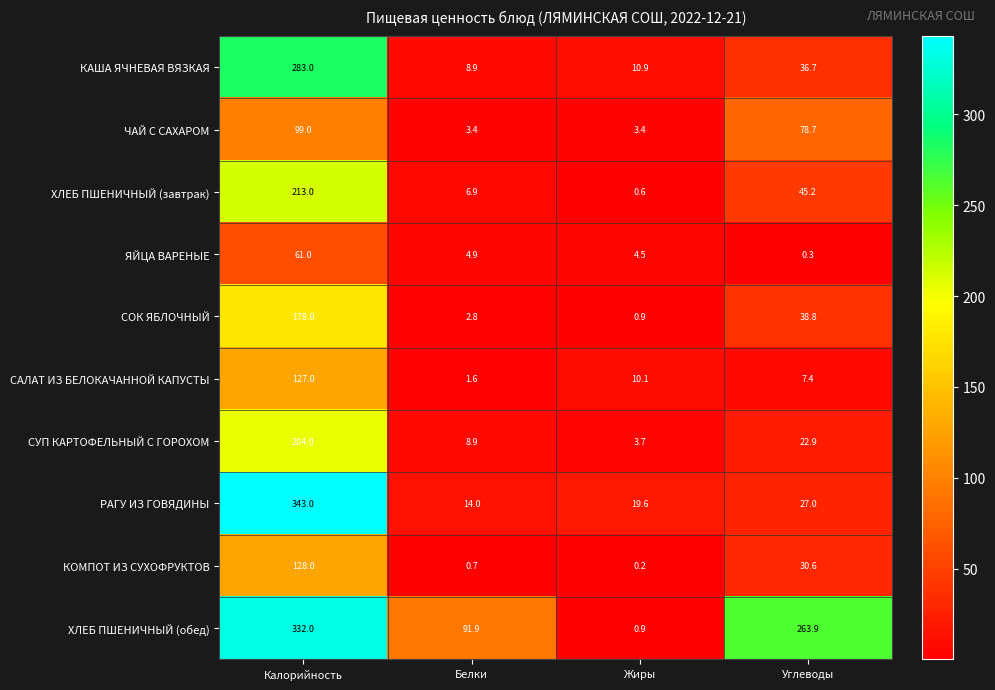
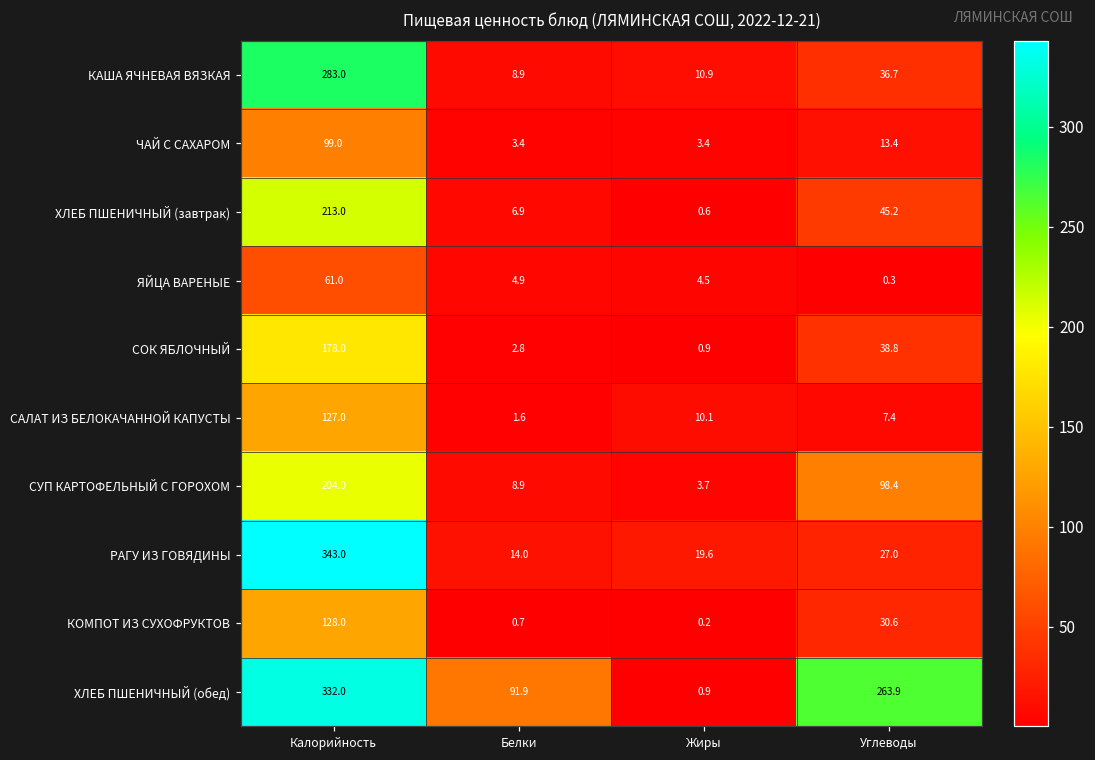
ЧАЙ С САХАРОМ, Углеводы: 78.7 -> 13.4
СУП КАРТОФЕЛЬНЫЙ С ГОРОХОМ, Углеводы: 22.9 -> 98.4
